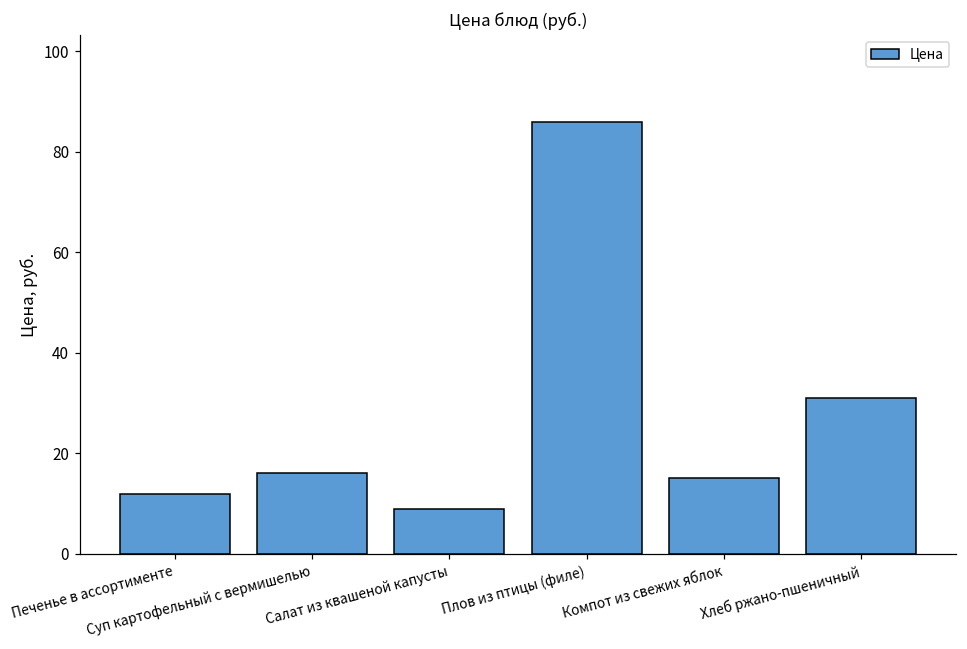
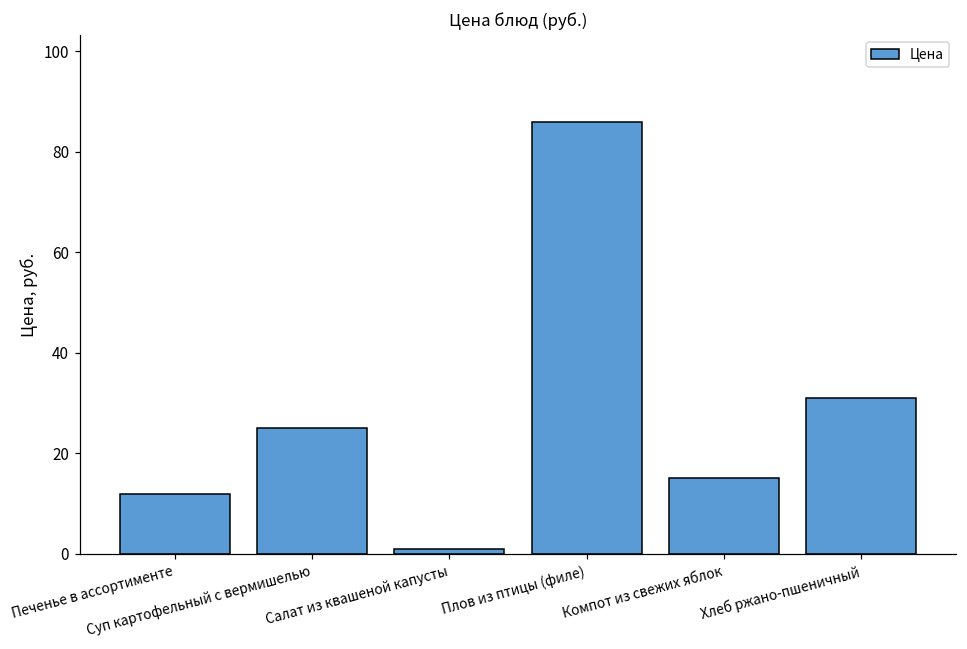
Суп картофельный с вермишелью: 16 -> 25
Салат из квашеной капусты: 9 -> 1
